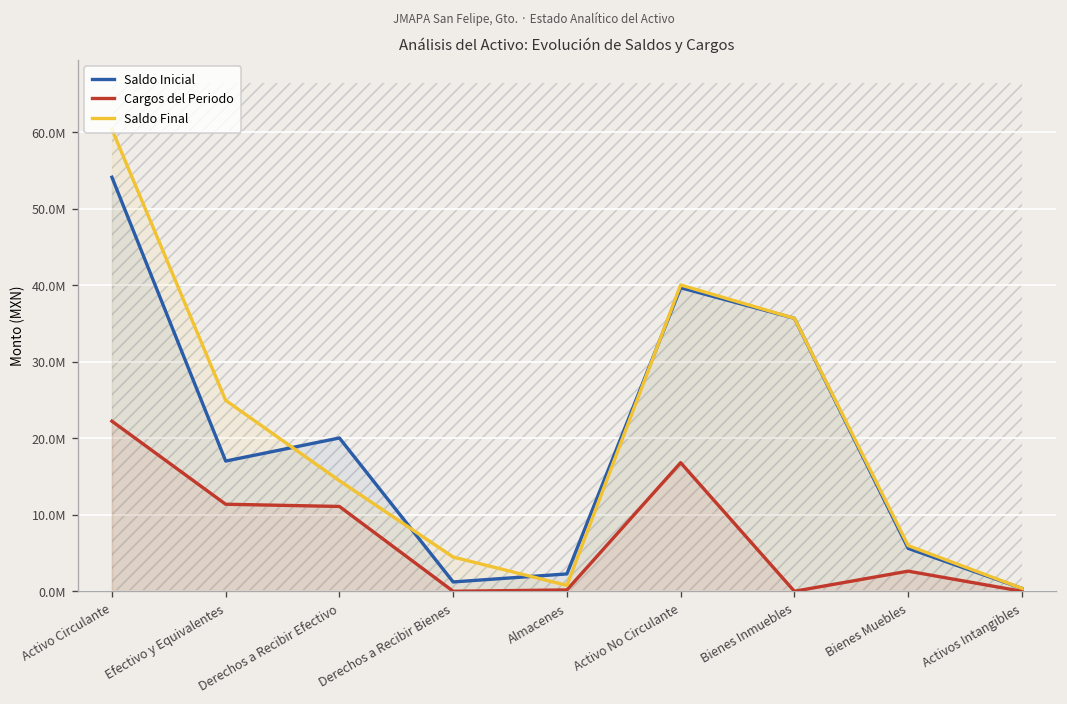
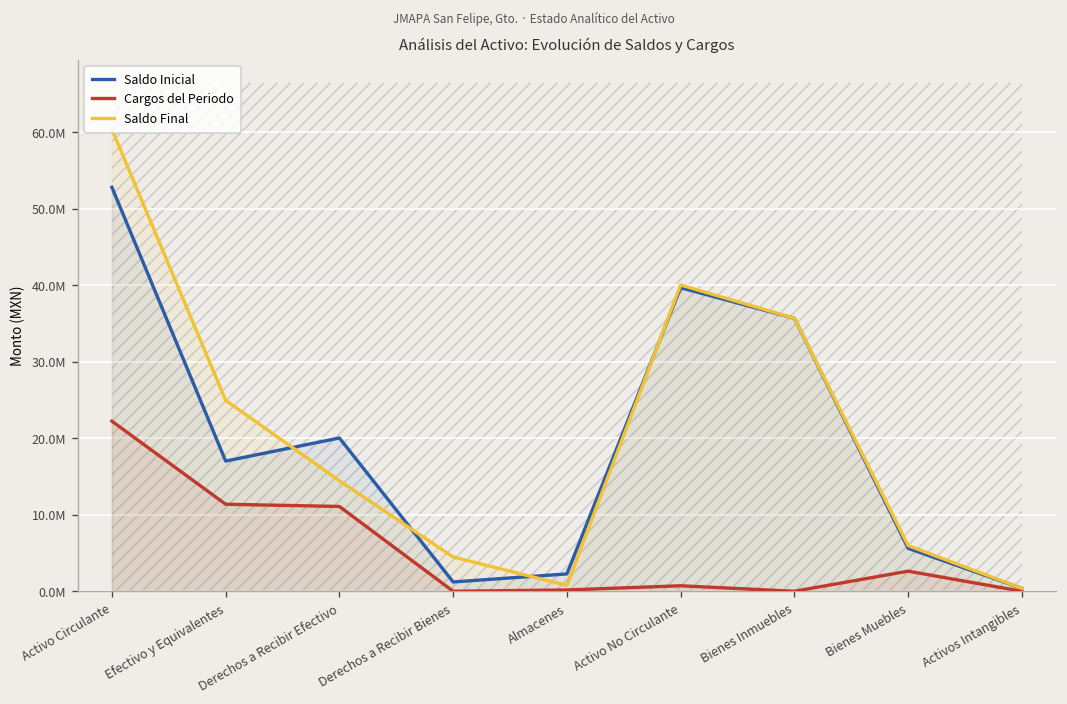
Saldo Inicial, Activo Circulante: 54000000 -> 53000000
Cargos del Periodo, Activo No Circulante: 17000000 -> 1000000
